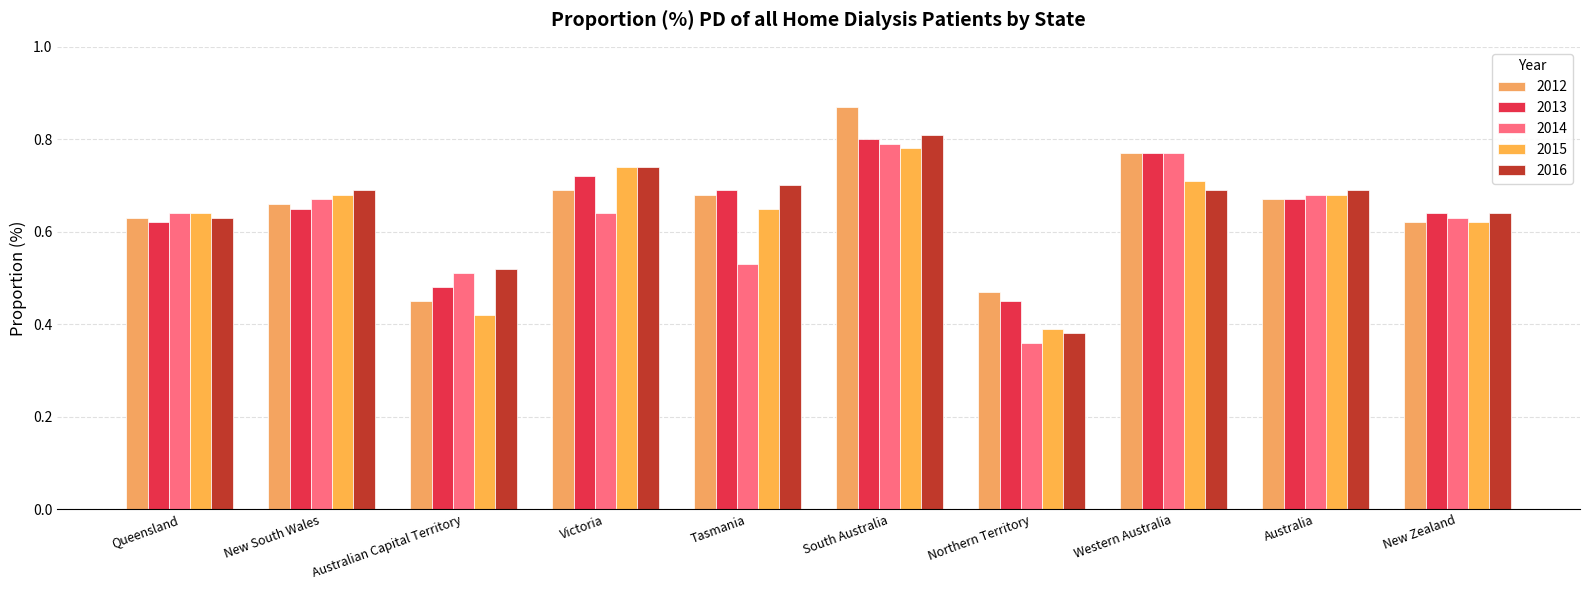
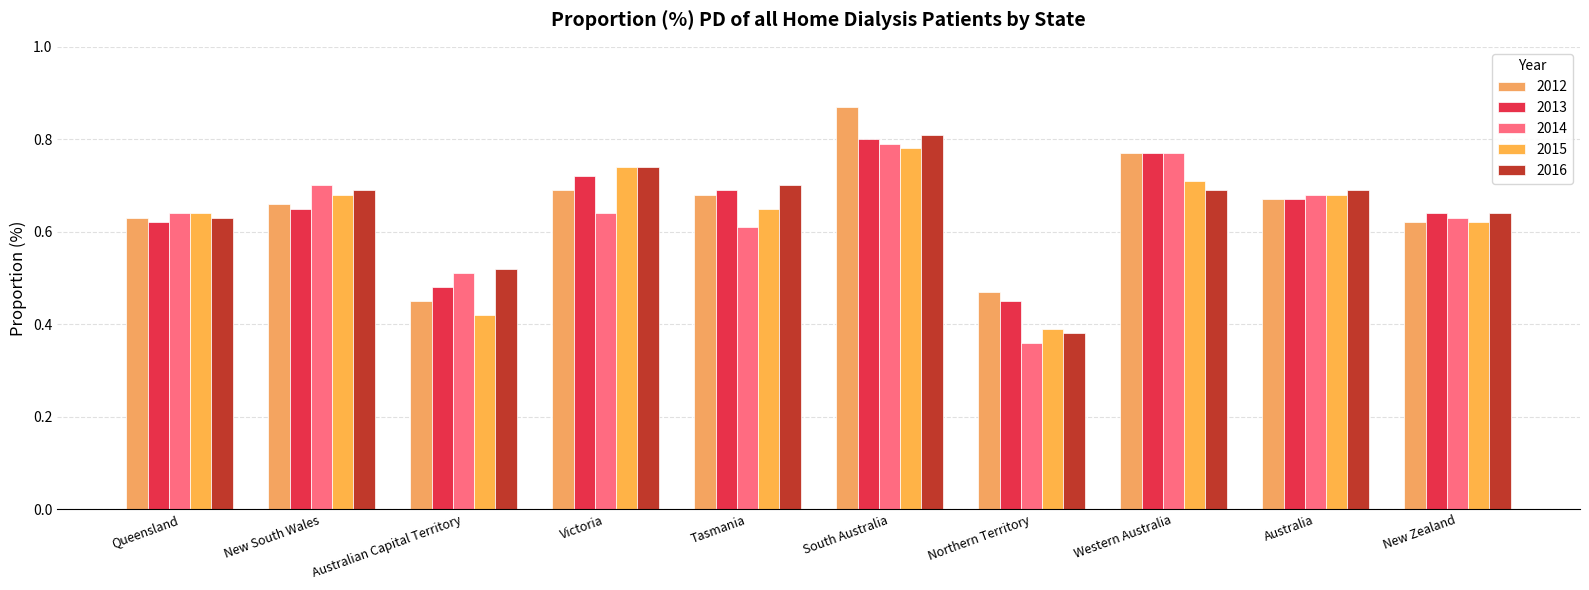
2014, New South Wales: 0.67 -> 0.70
2014, Tasmania: 0.53 -> 0.61
